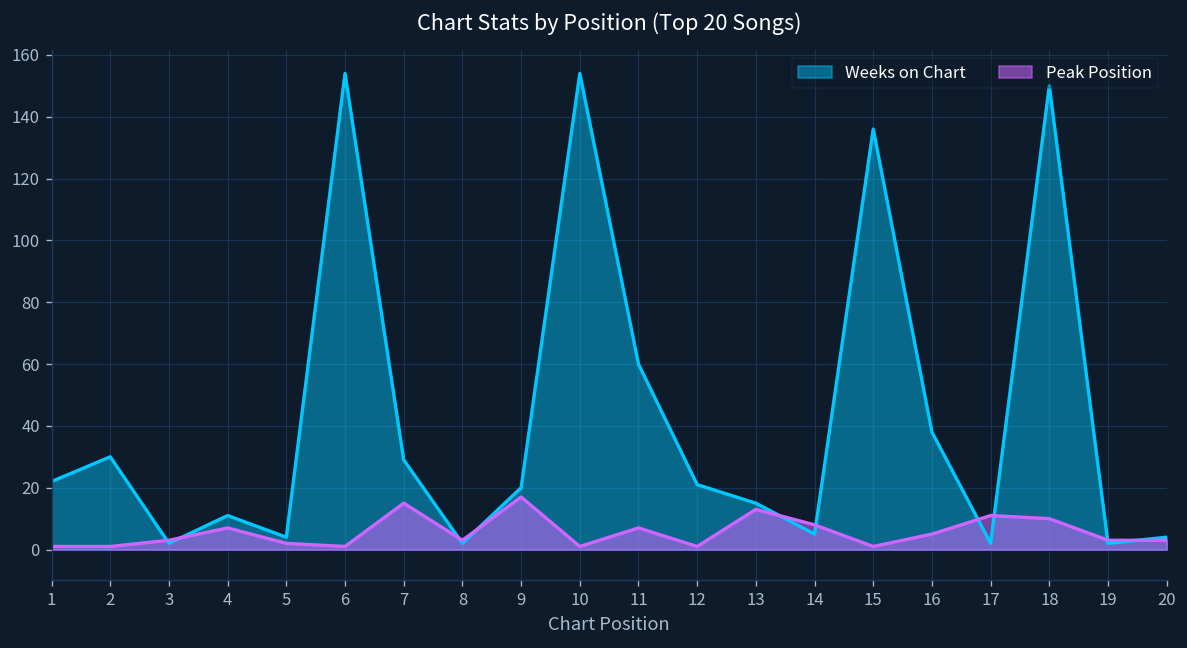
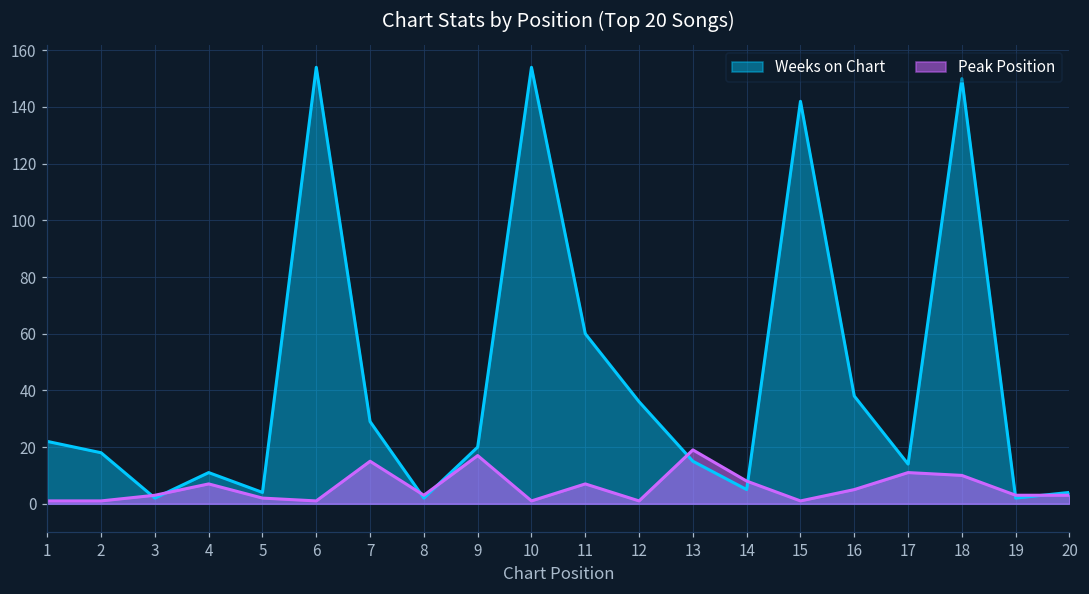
Weeks on Chart, 2: 30 -> 18
Weeks on Chart, 12: 21 -> 36
Peak Position, 13: 13 -> 19
Weeks on Chart, 15: 136 -> 142
Weeks on Chart, 17: 2 -> 14
